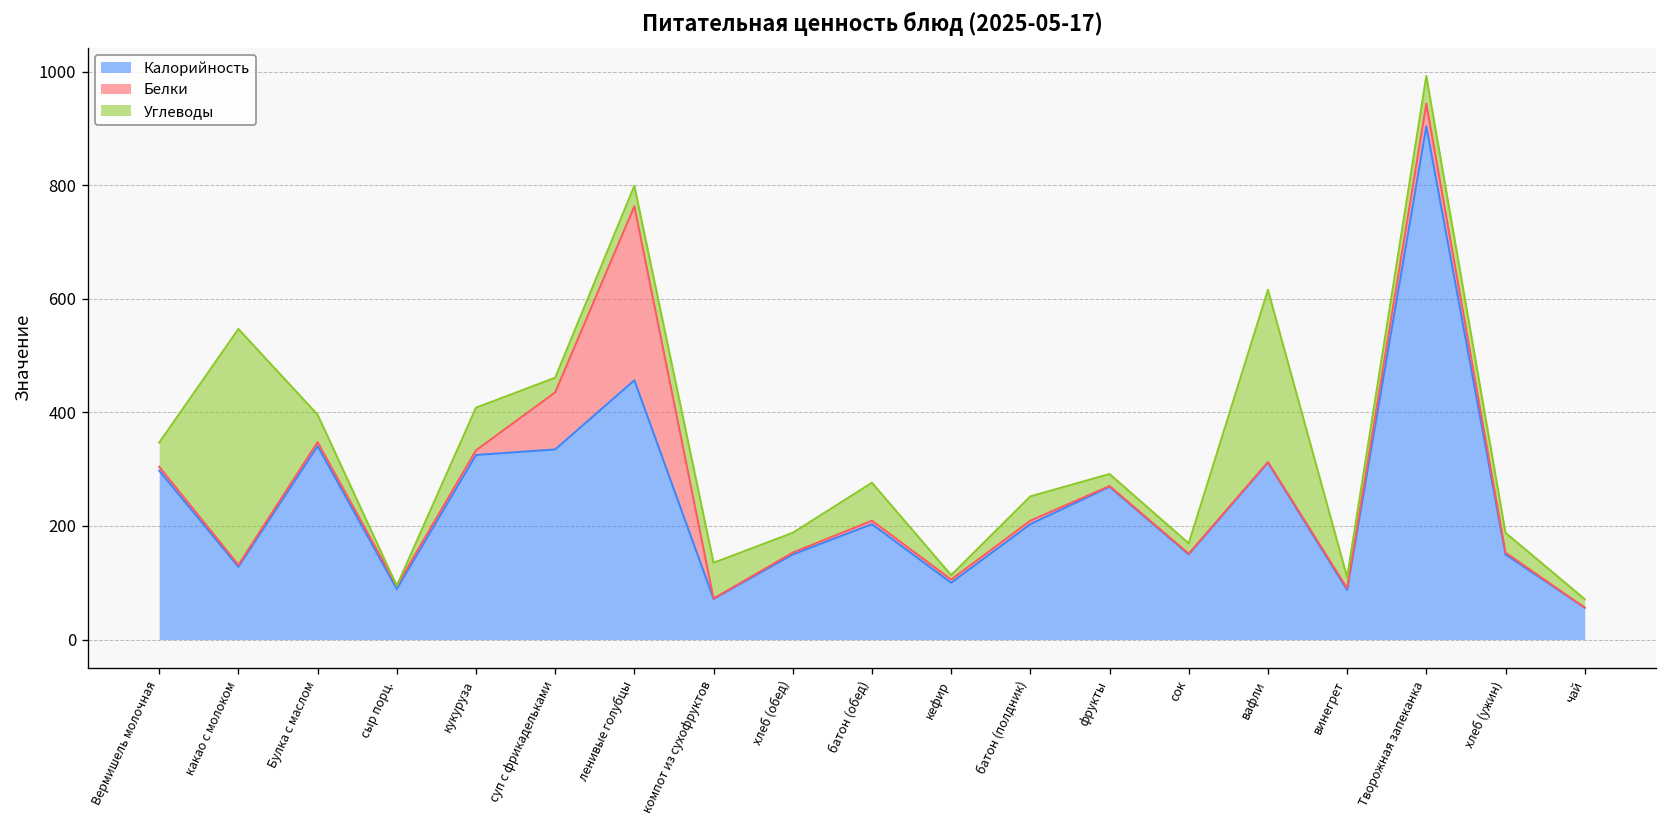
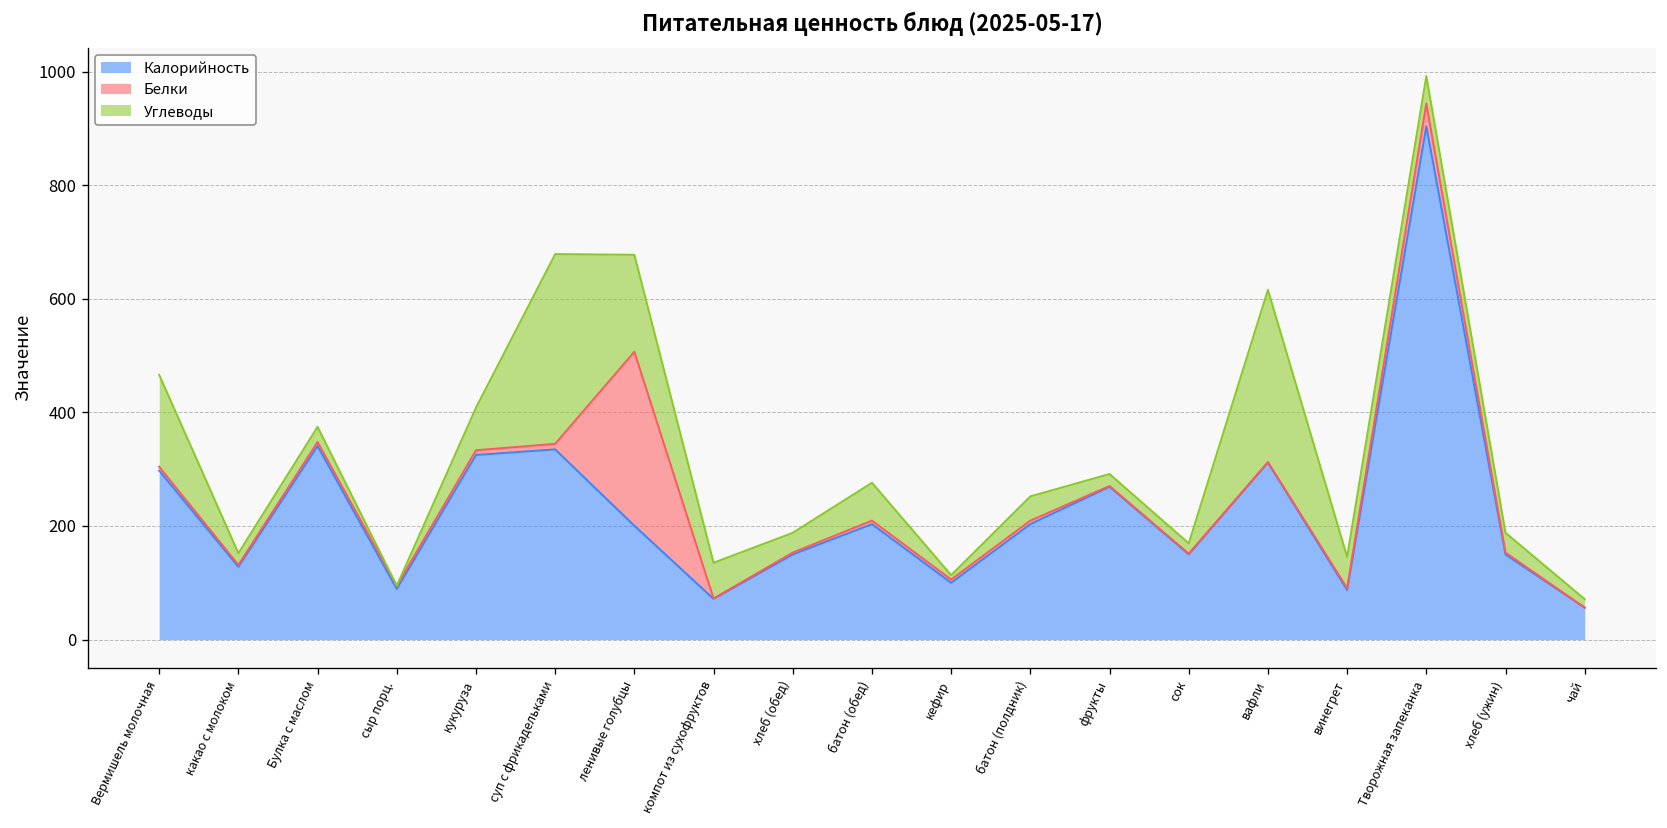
Углеводы, Вермишель молочная: 40 -> 160
Углеводы, какао с молоком: 420 -> 20
Углеводы, Булка с маслом: 50 -> 30
Белки, суп с фрикадельками: 100 -> 10
Углеводы, суп с фрикадельками: 30 -> 330
Калорийность, ленивые голубцы: 460 -> 200
Углеводы, ленивые голубцы: 40 -> 170
Углеводы, винегрет: 20 -> 60
